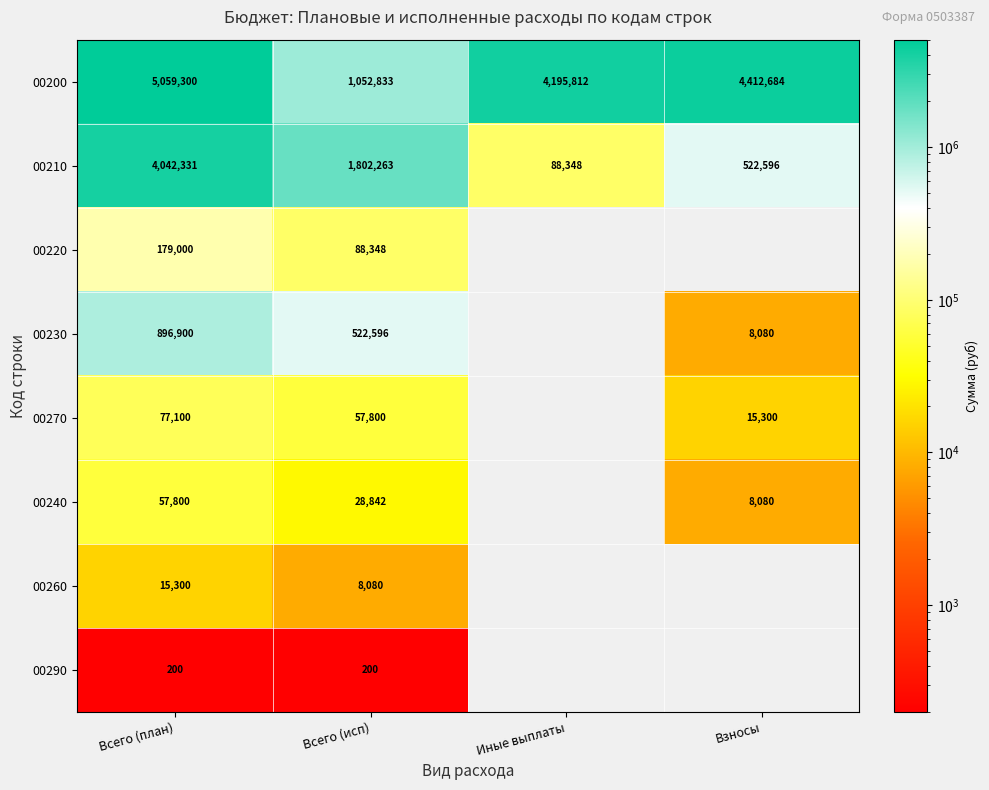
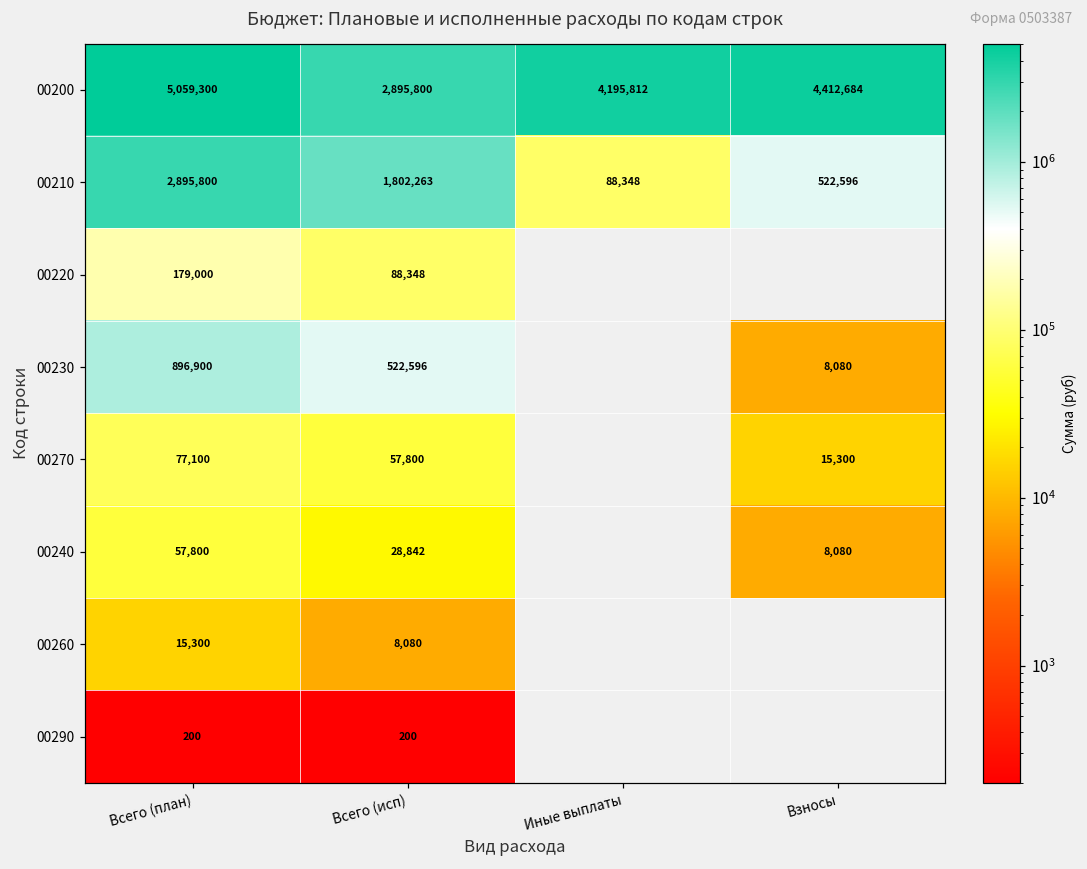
00200, Всего (исп): 1,052,833 -> 2,895,800
00210, Всего (план): 4,042,331 -> 2,895,800
